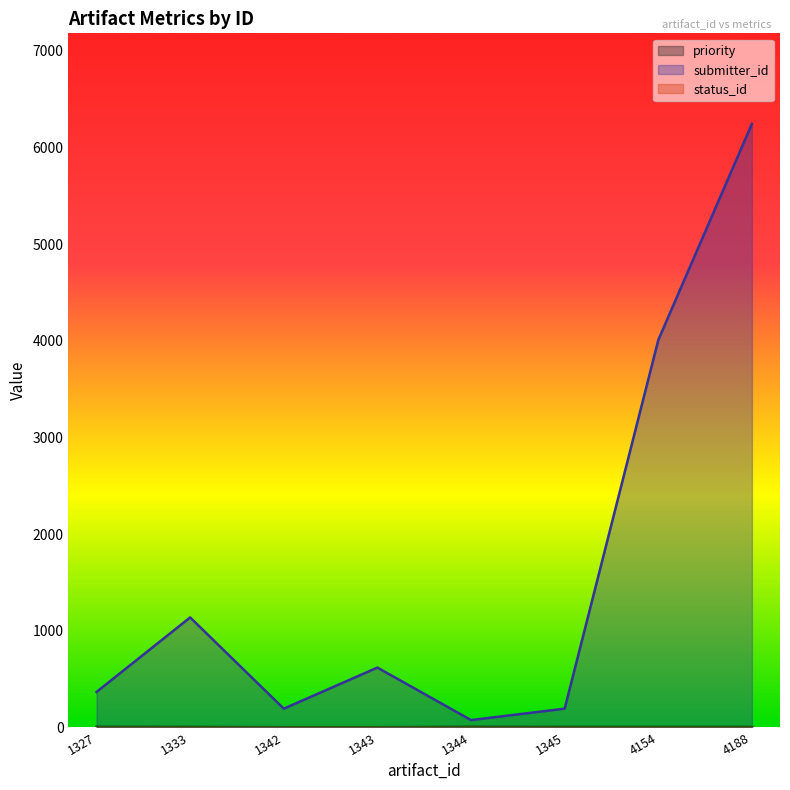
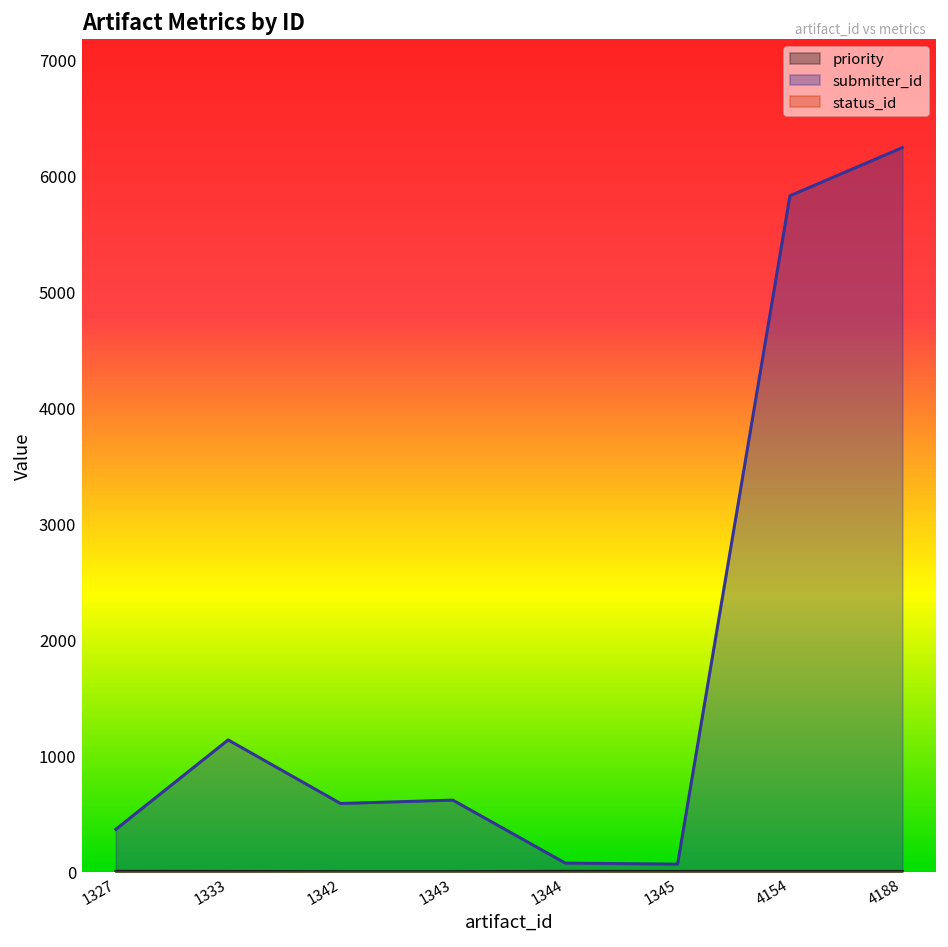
submitter_id, 1342: 200 -> 600
submitter_id, 1345: 200 -> 100
submitter_id, 4154: 4000 -> 5800
